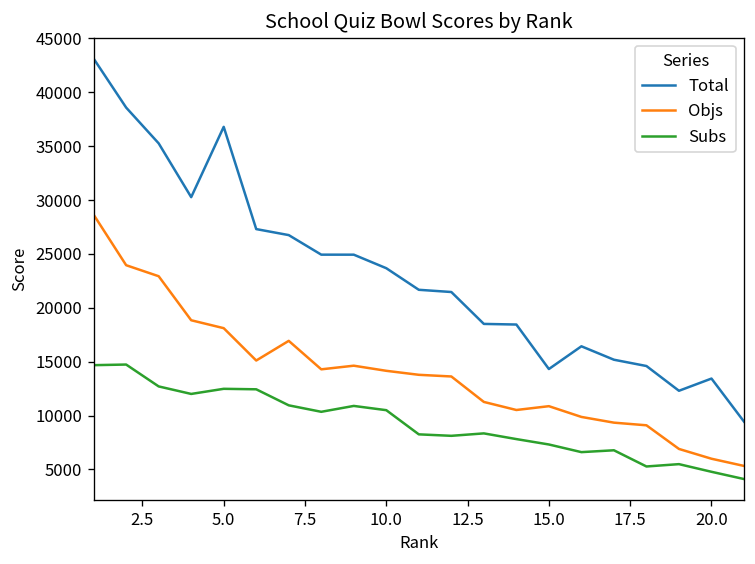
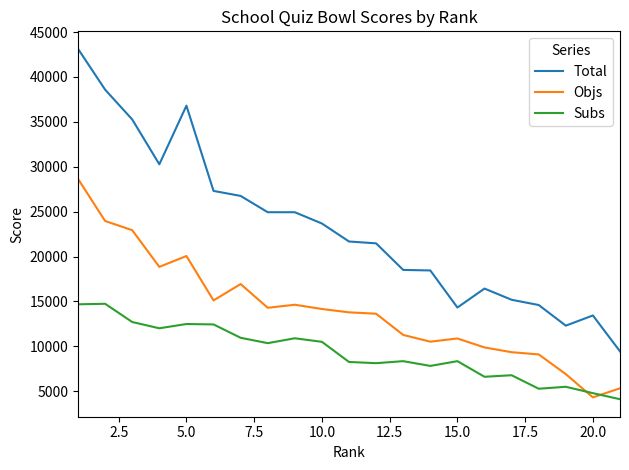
Objs, 5.0: 18000 -> 20000
Subs, 15.0: 7000 -> 8000
Objs, 20.0: 6000 -> 4000
